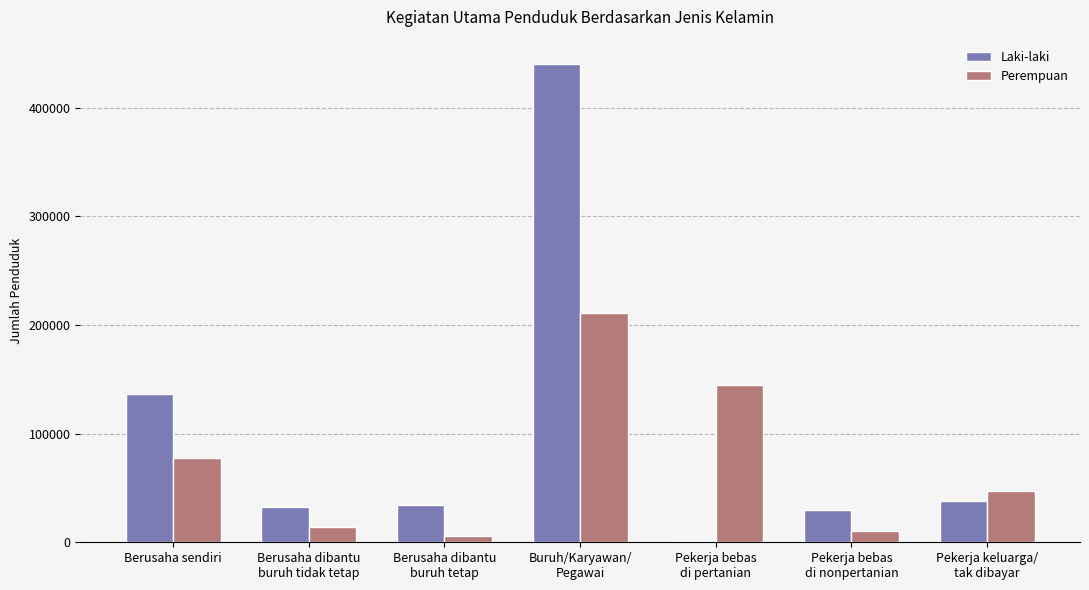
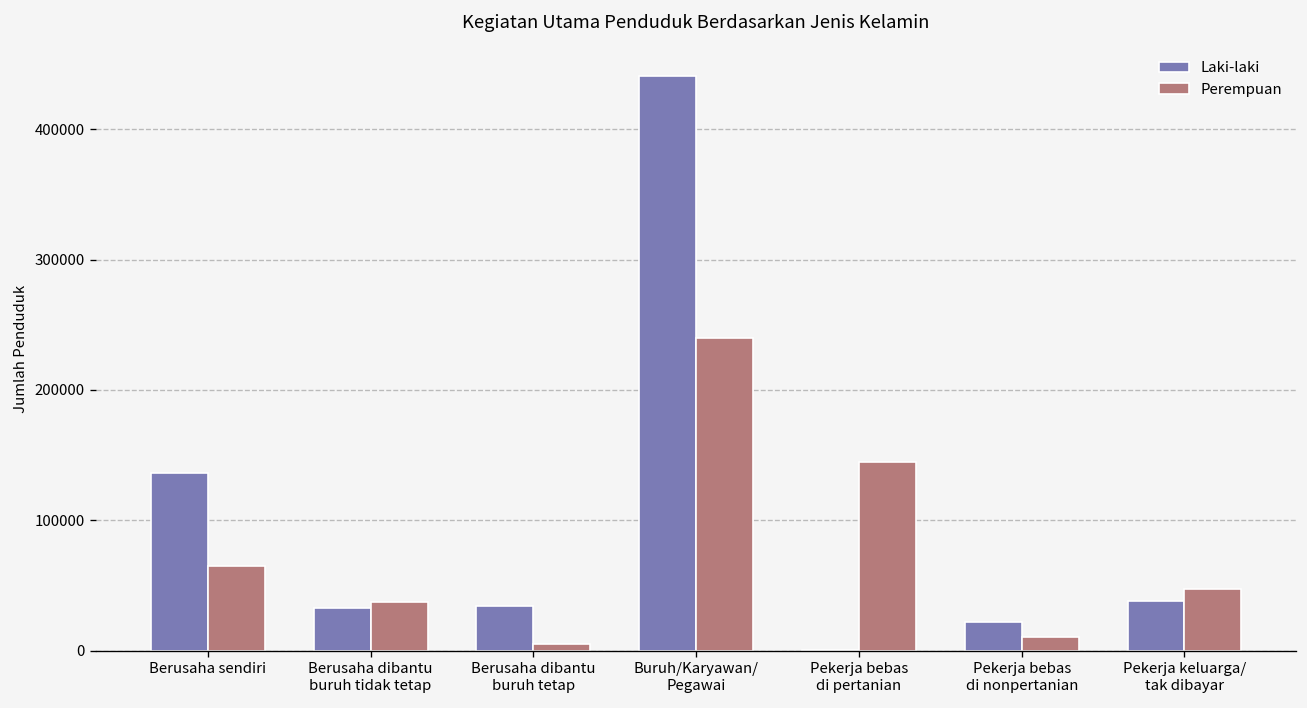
Perempuan, Berusaha sendiri: 78000 -> 65000
Perempuan, Berusaha dibantu buruh tidak tetap: 14000 -> 38000
Perempuan, Buruh/Karyawan/ Pegawai: 211000 -> 240000
Laki-laki, Pekerja bebas di nonpertanian: 30000 -> 22000
